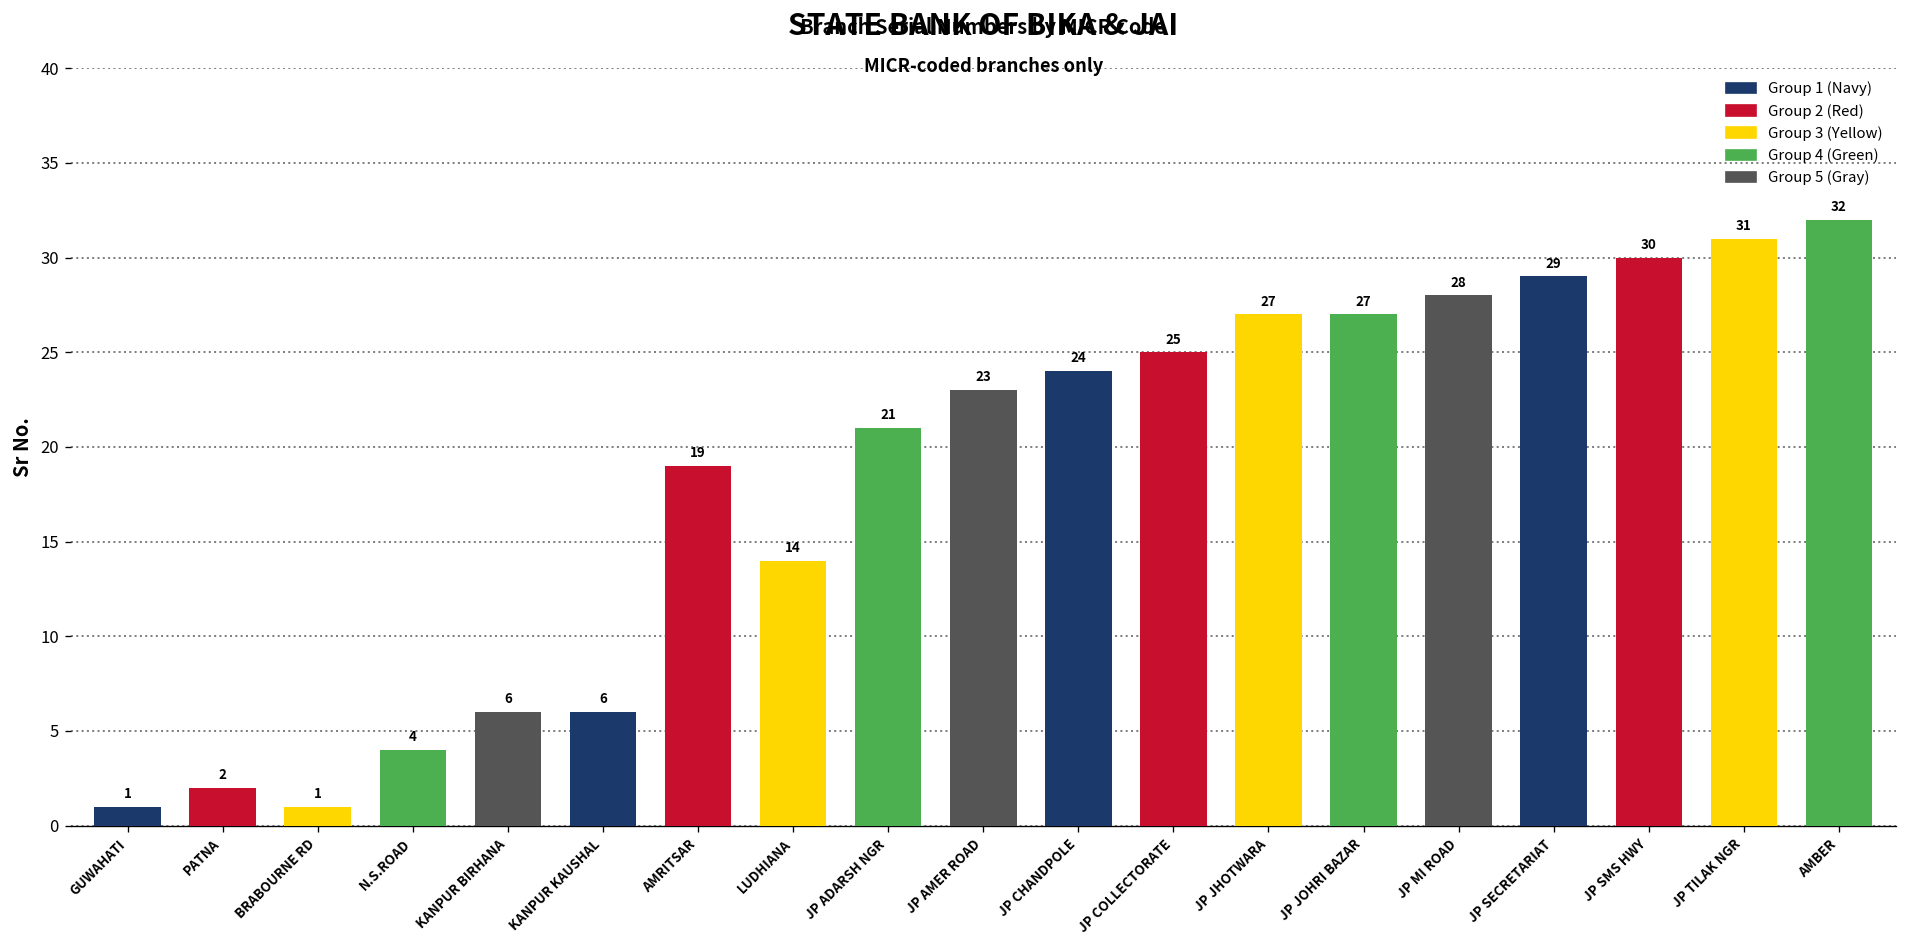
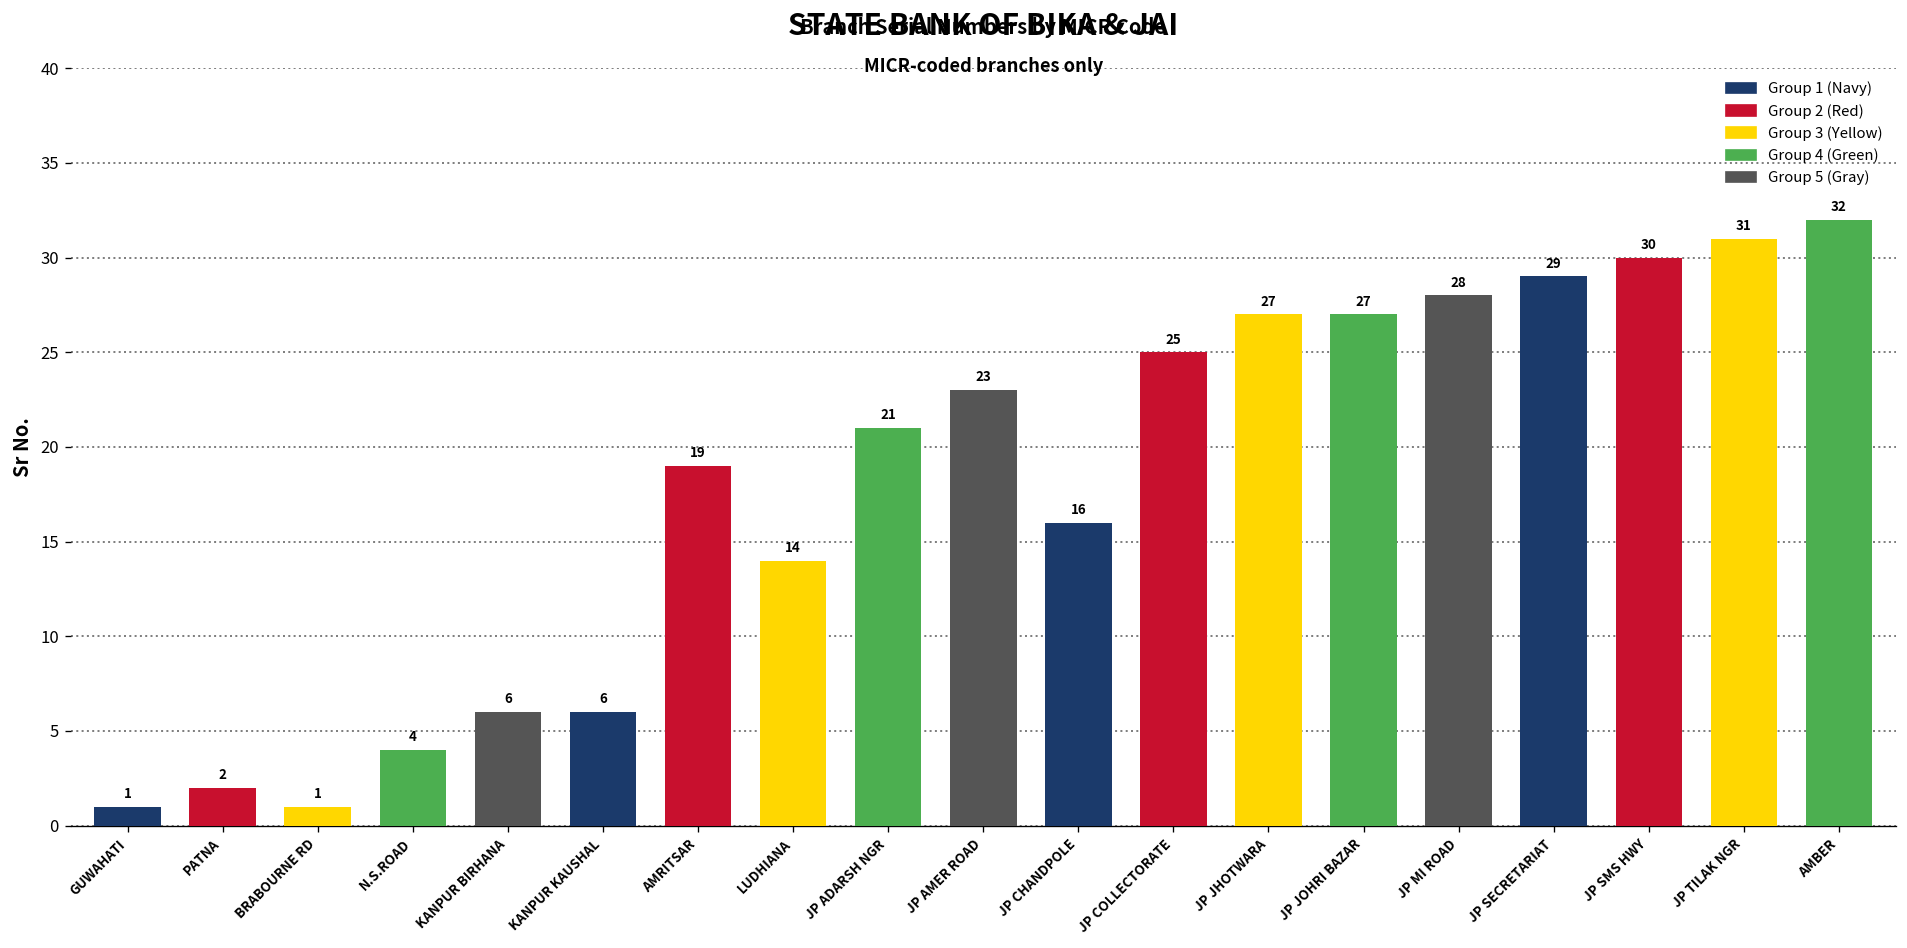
JP CHANDPOLE: 24 -> 16
